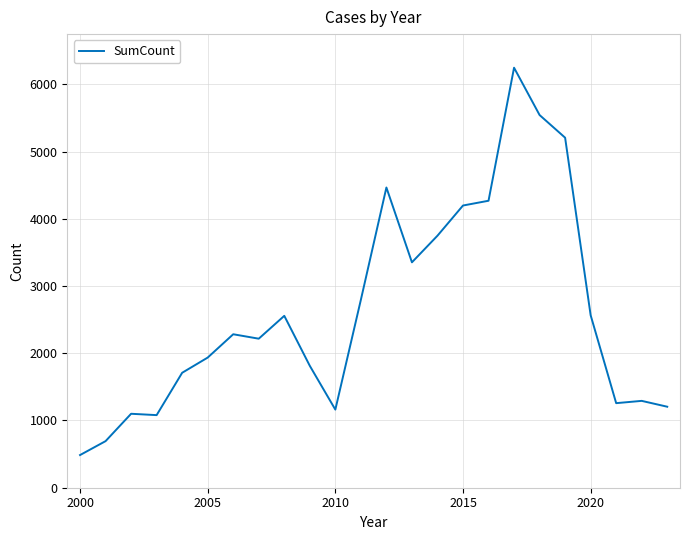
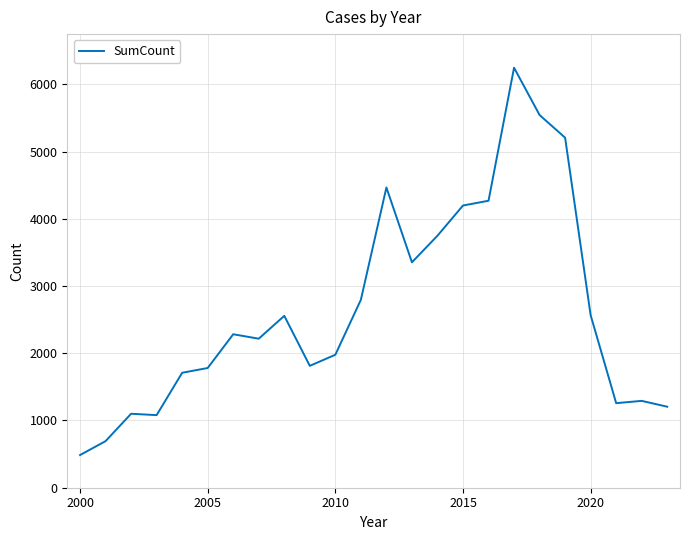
2005: 1900 -> 1800
2010: 1200 -> 2000
